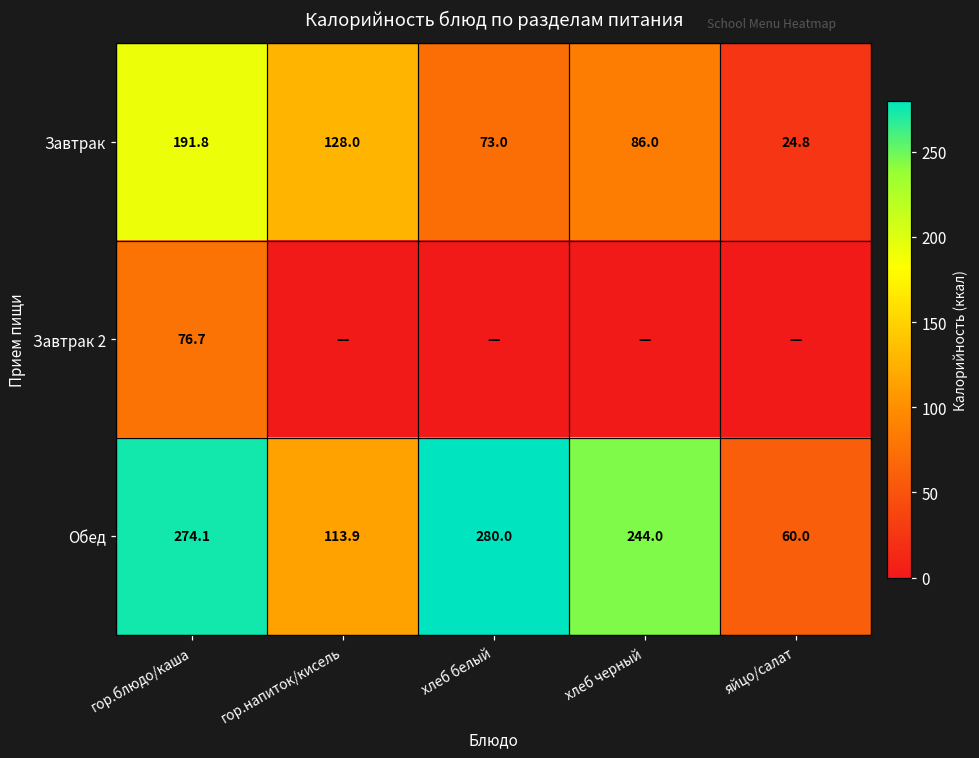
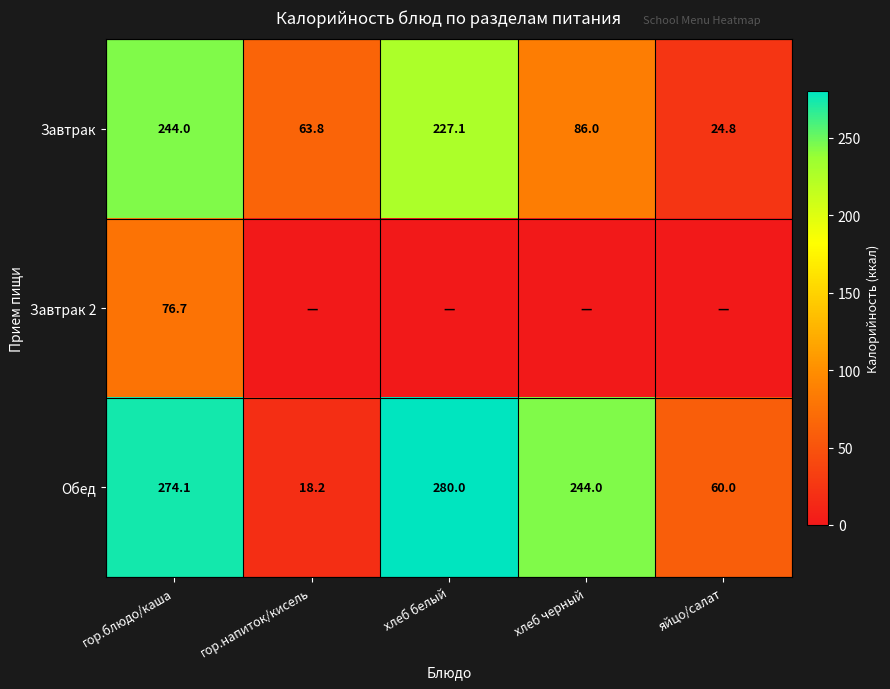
Завтрак, гор.блюдо/каша: 191.8 -> 244.0
Завтрак, гор.напиток/кисель: 128.0 -> 63.8
Завтрак, хлеб белый: 73.0 -> 227.1
Обед, гор.напиток/кисель: 113.9 -> 18.2
